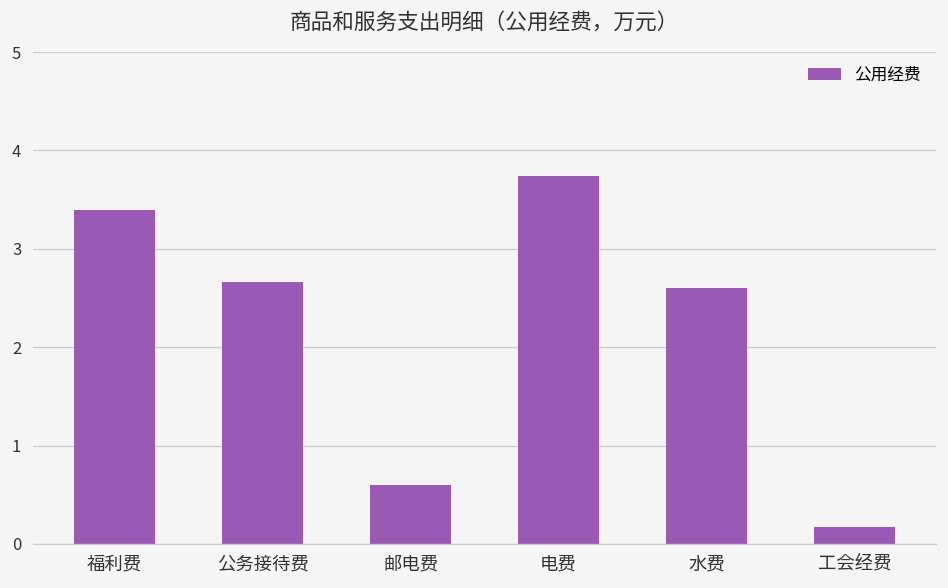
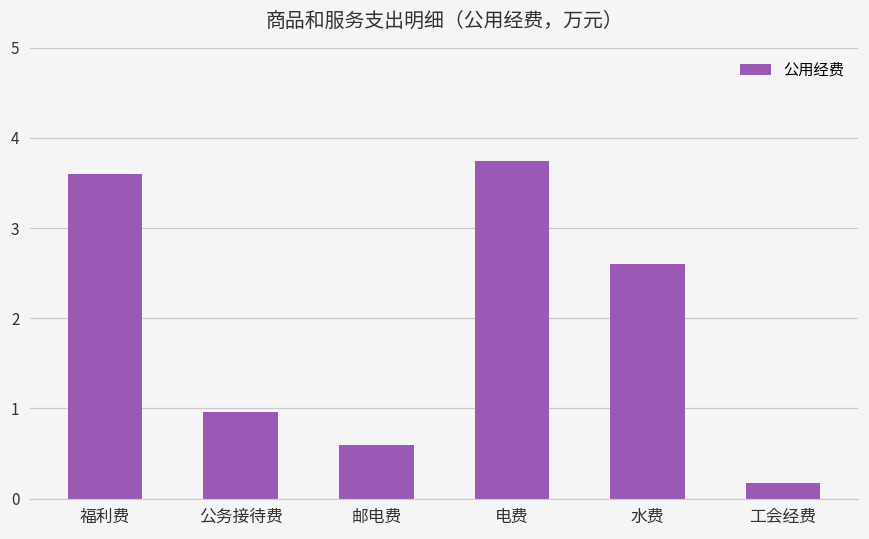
福利费: 3.4 -> 3.6
公务接待费: 2.7 -> 1.0
